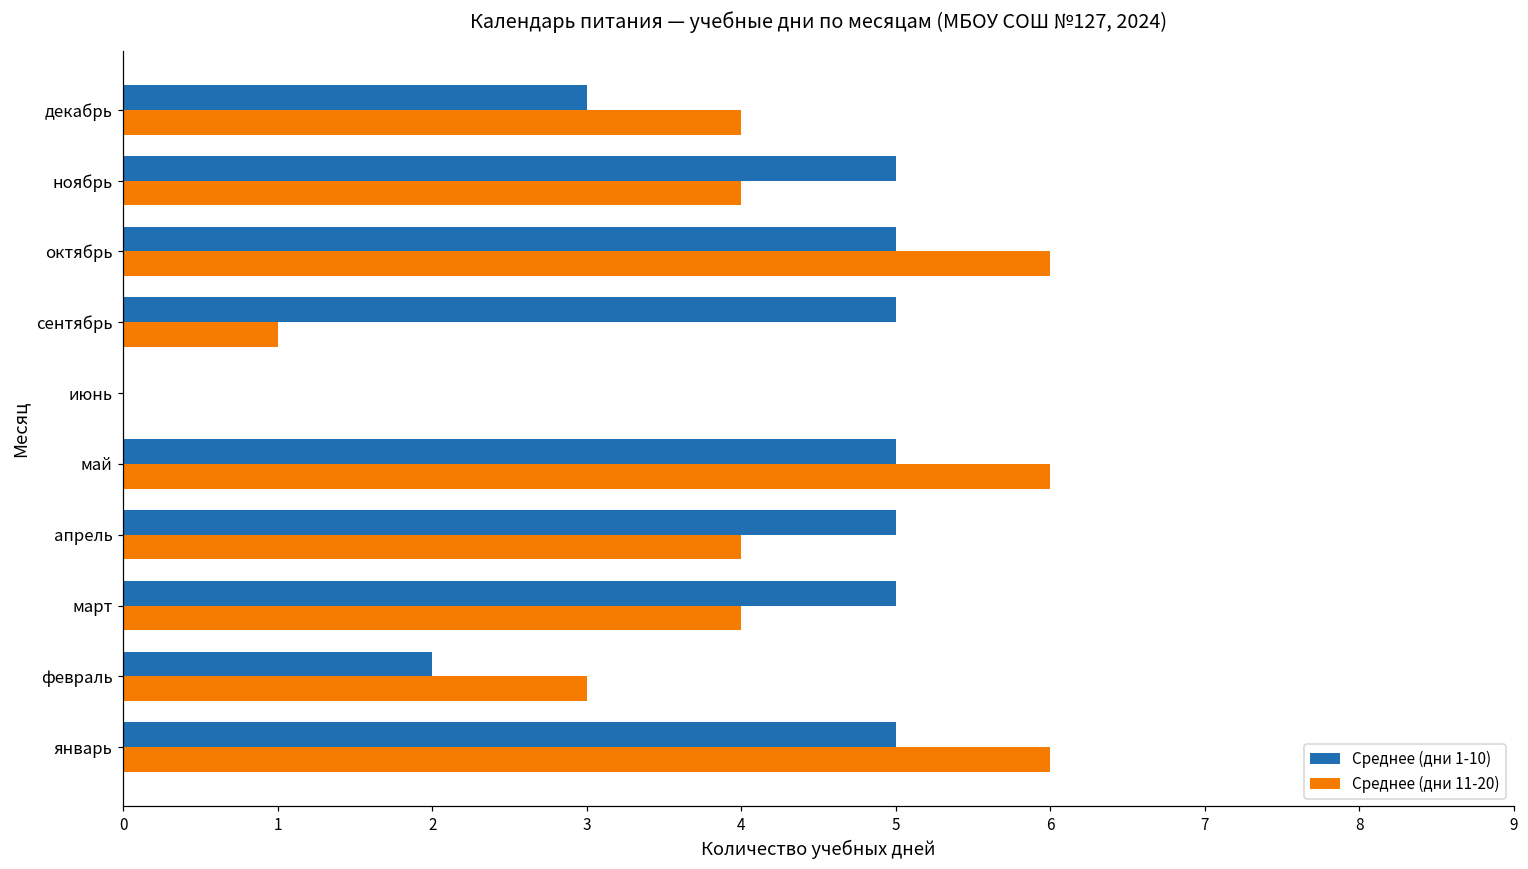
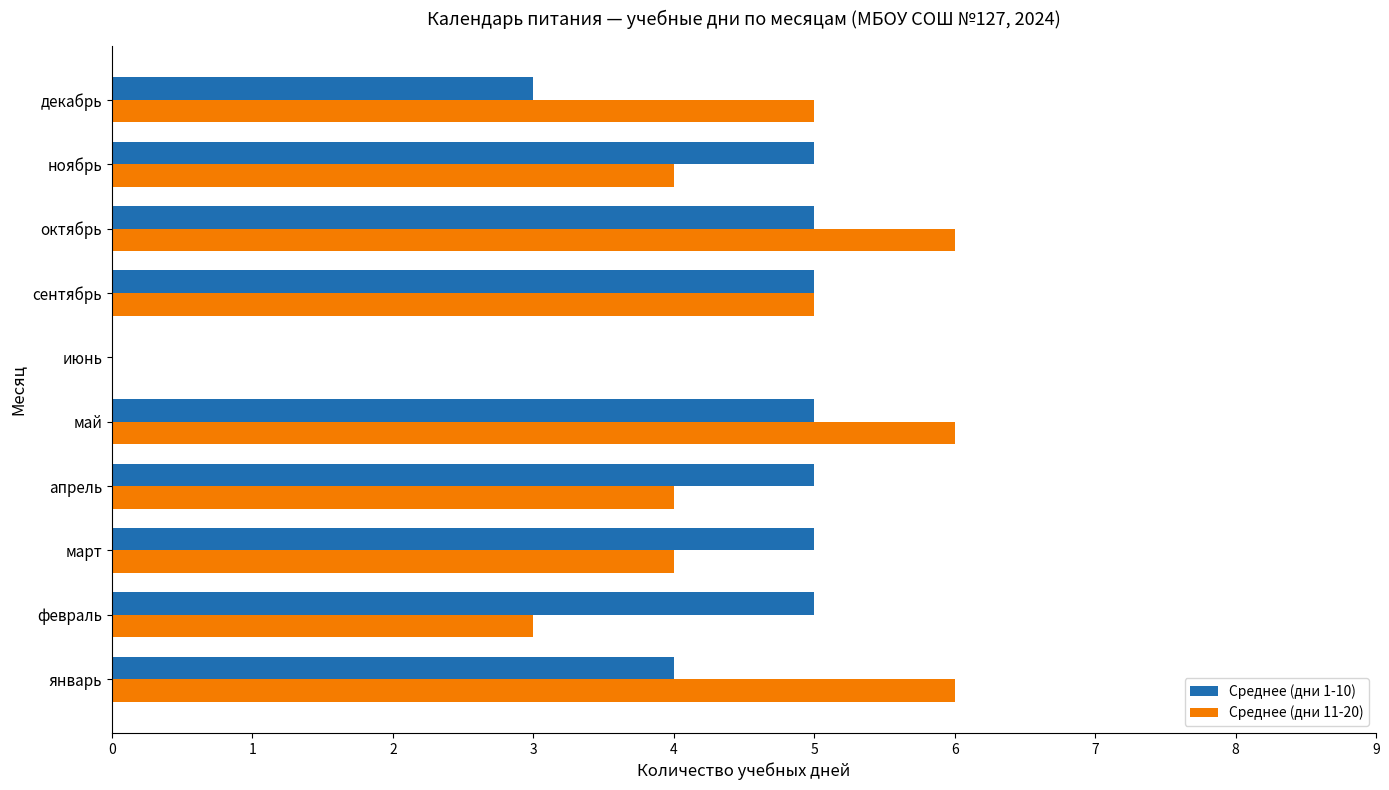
Среднее (дни 11-20), декабрь: 4 -> 5
Среднее (дни 11-20), сентябрь: 1 -> 5
Среднее (дни 1-10), февраль: 2 -> 5
Среднее (дни 1-10), январь: 5 -> 4
